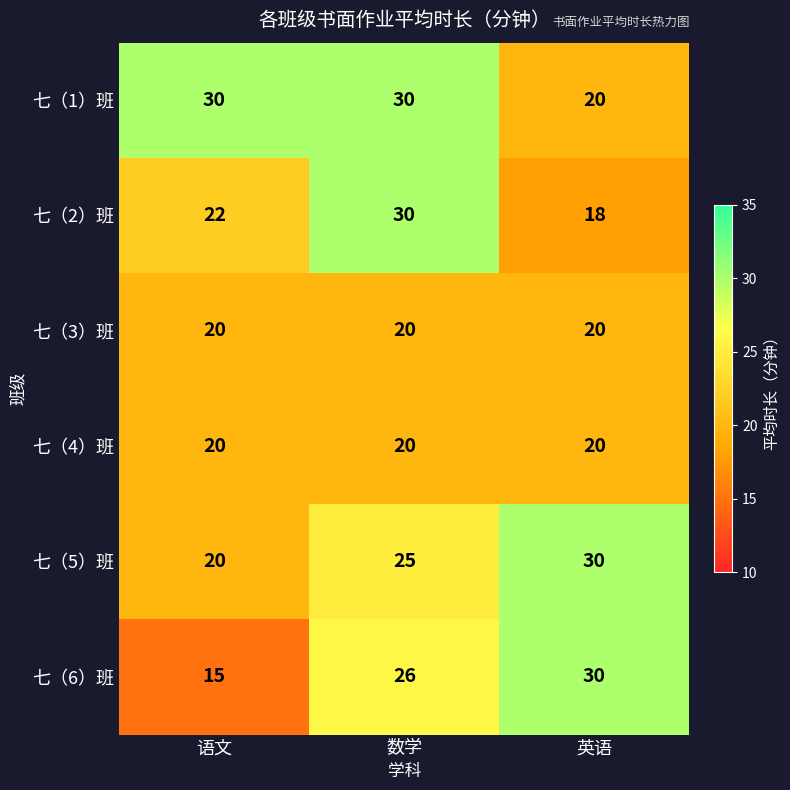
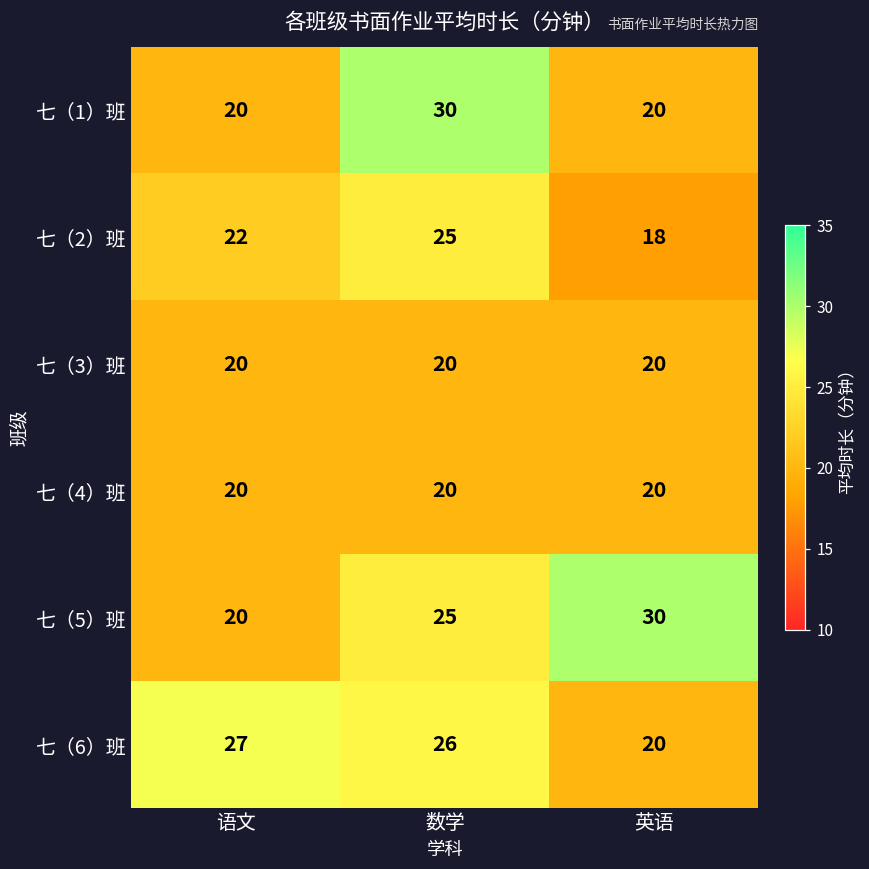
七（1）班, 语文: 30 -> 20
七（2）班, 数学: 30 -> 25
七（6）班, 语文: 15 -> 27
七（6）班, 英语: 30 -> 20
